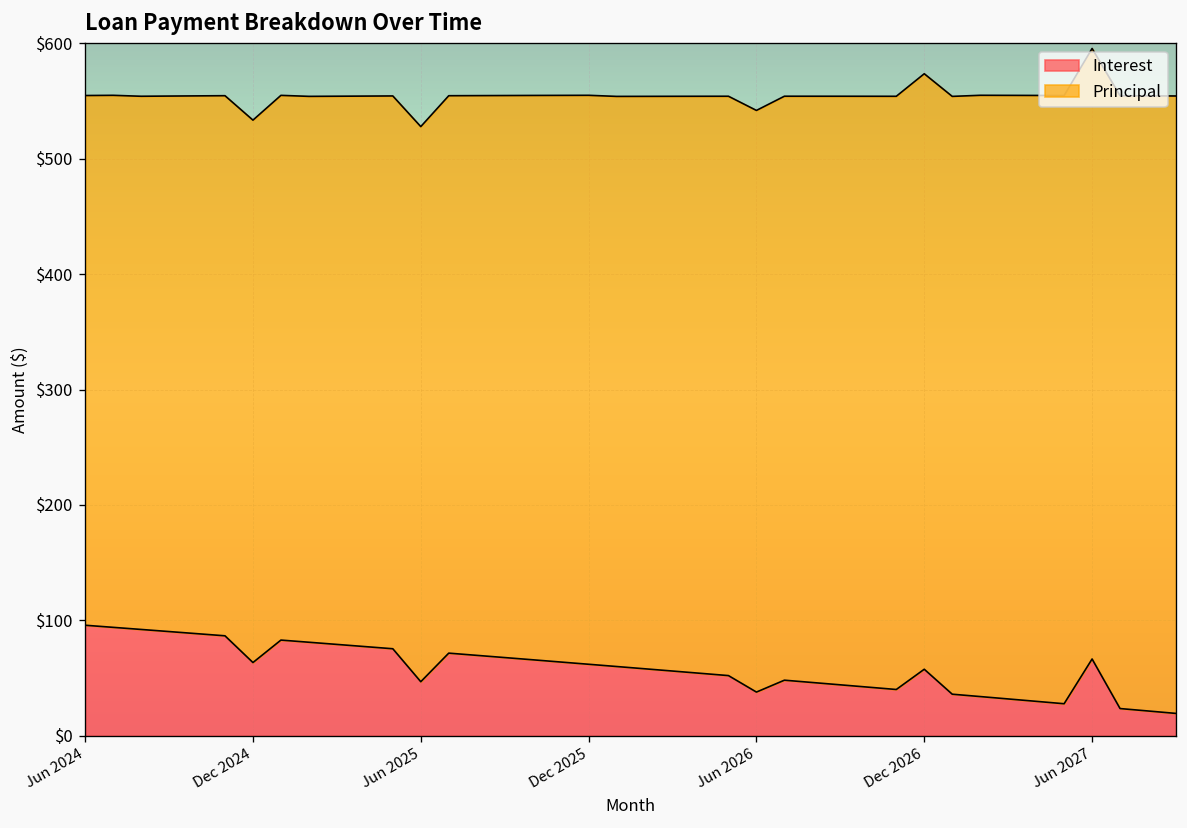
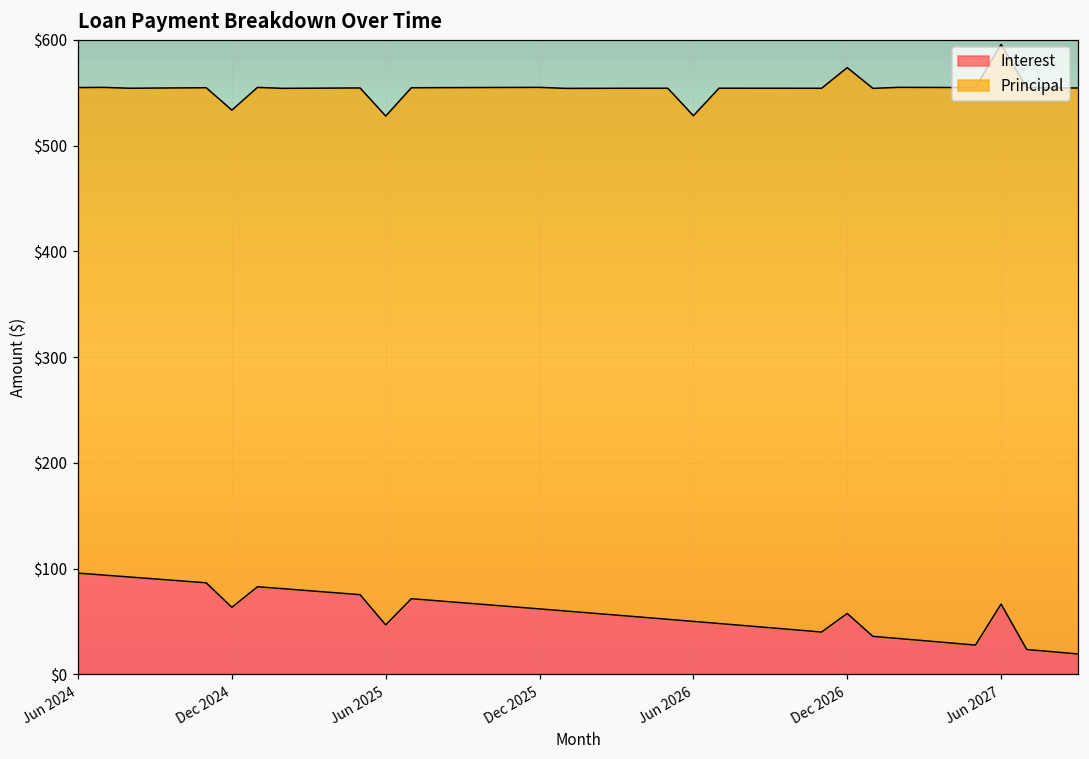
Interest, Jun 2026: $40 -> $50
Principal, Jun 2026: $500 -> $480
